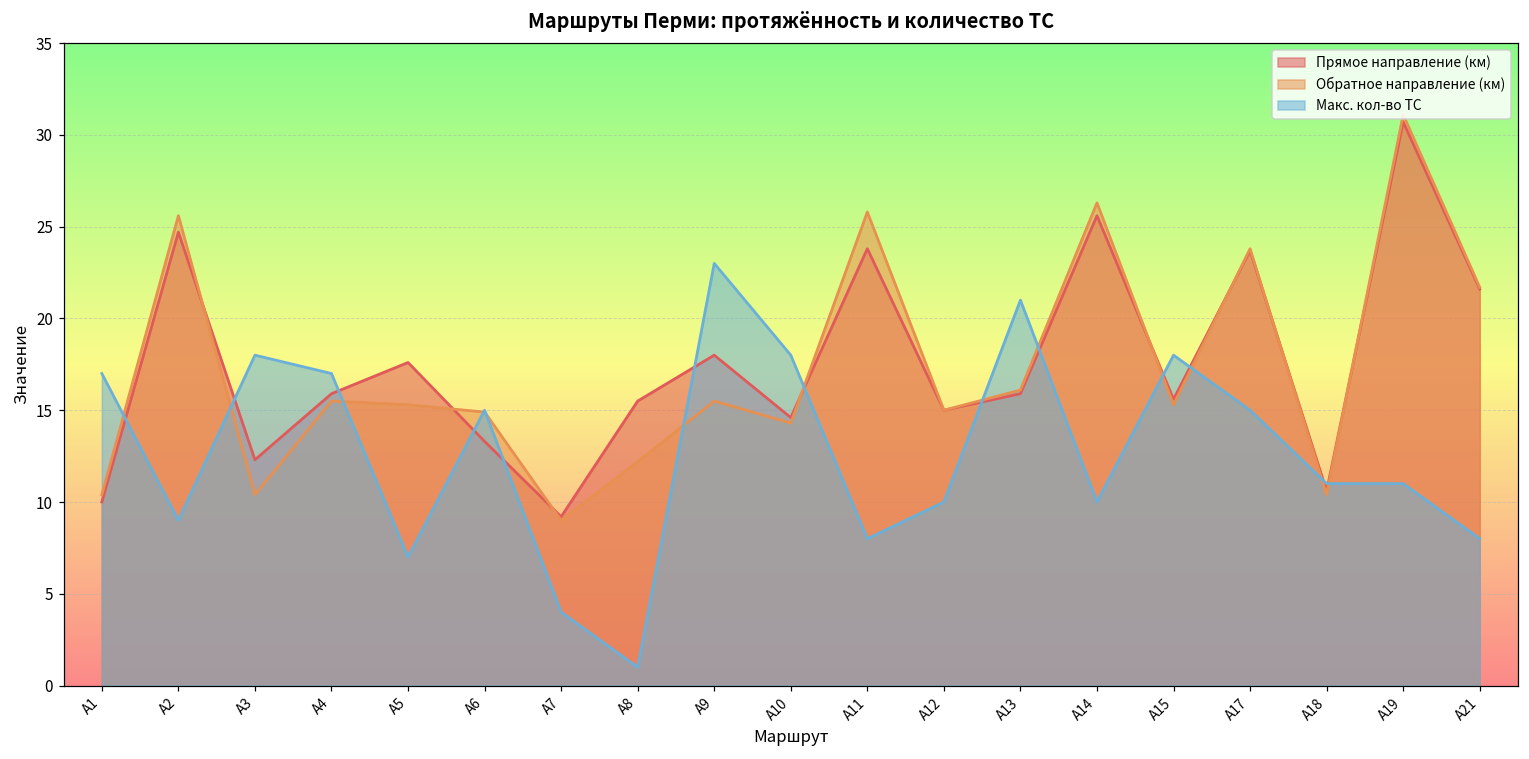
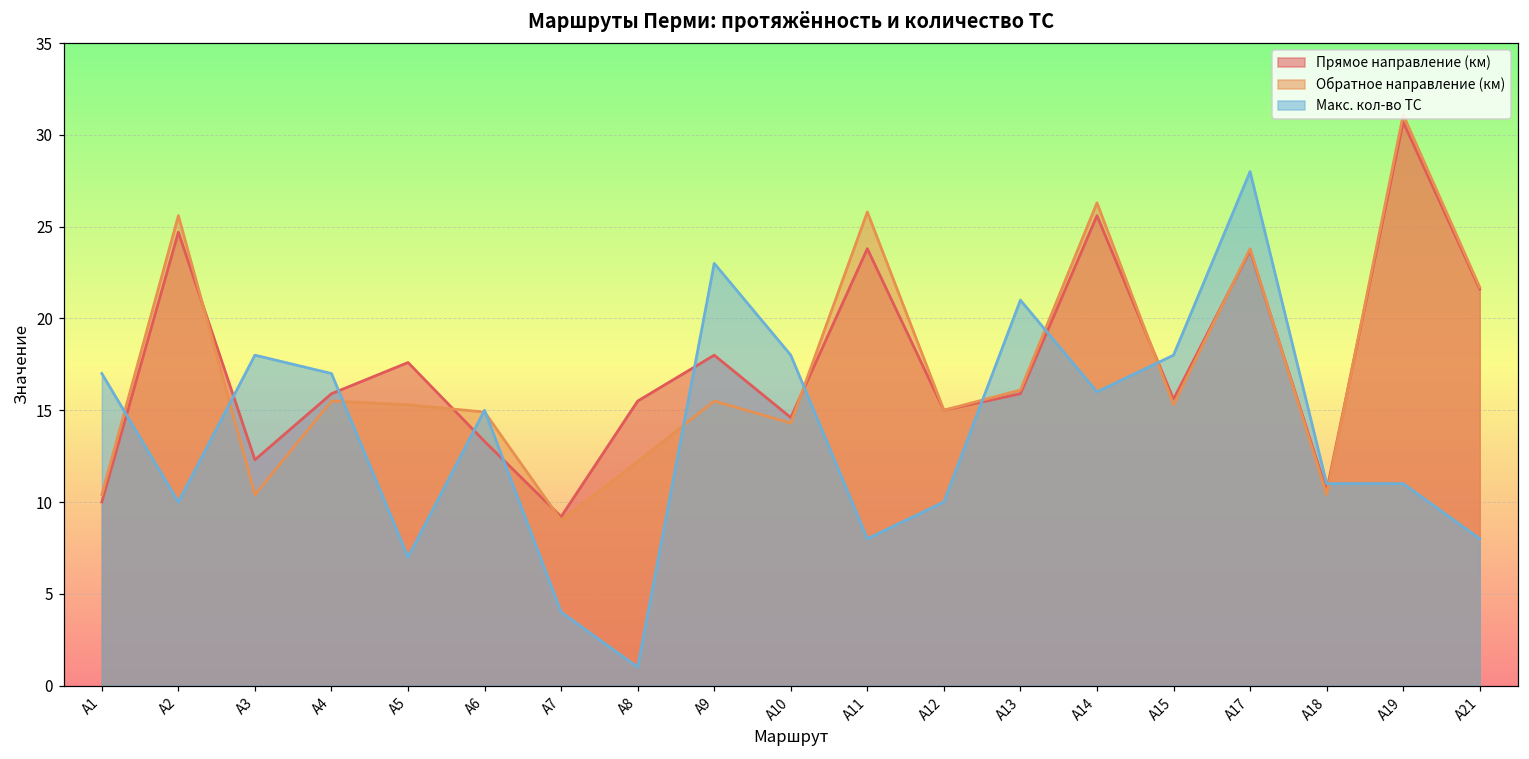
Макс. кол-во ТС, А2: 9 -> 10
Макс. кол-во ТС, А14: 10 -> 16
Макс. кол-во ТС, А17: 15 -> 28
